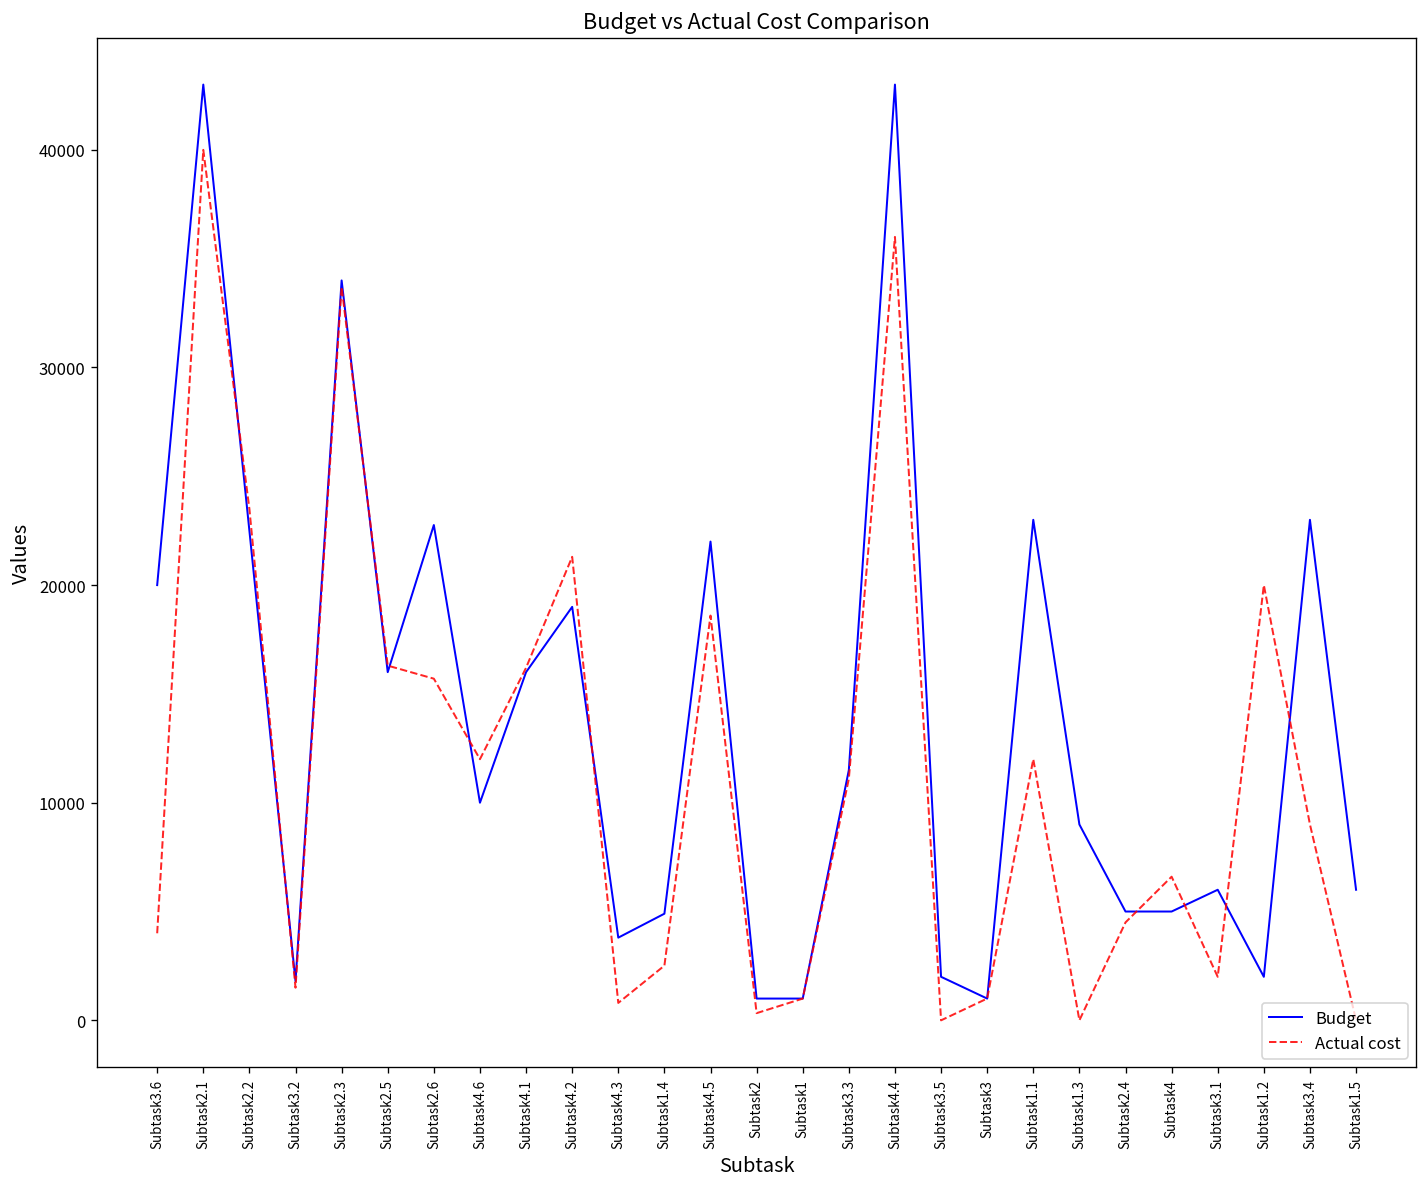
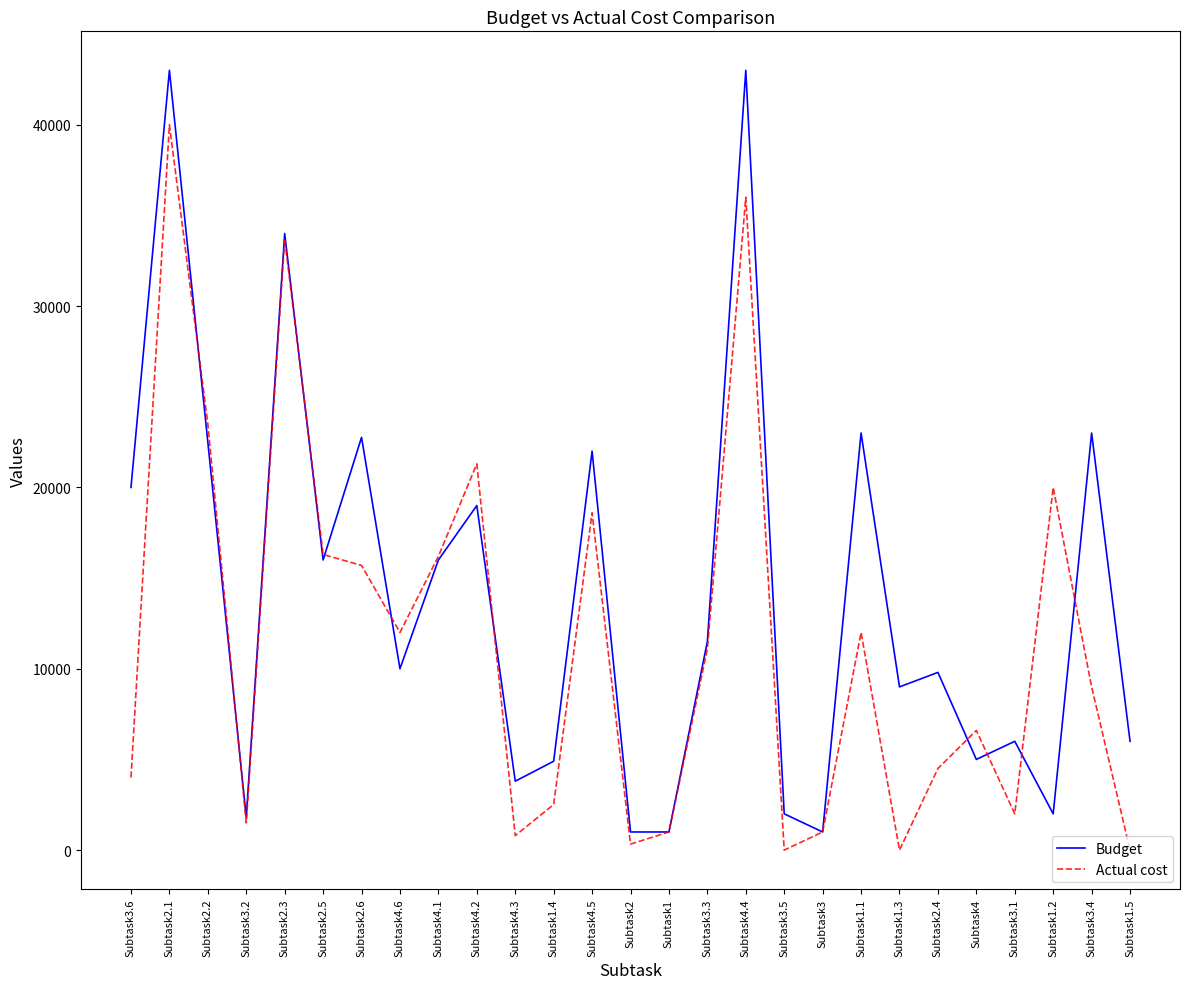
Budget, Subtask2.4: 5000 -> 9800
